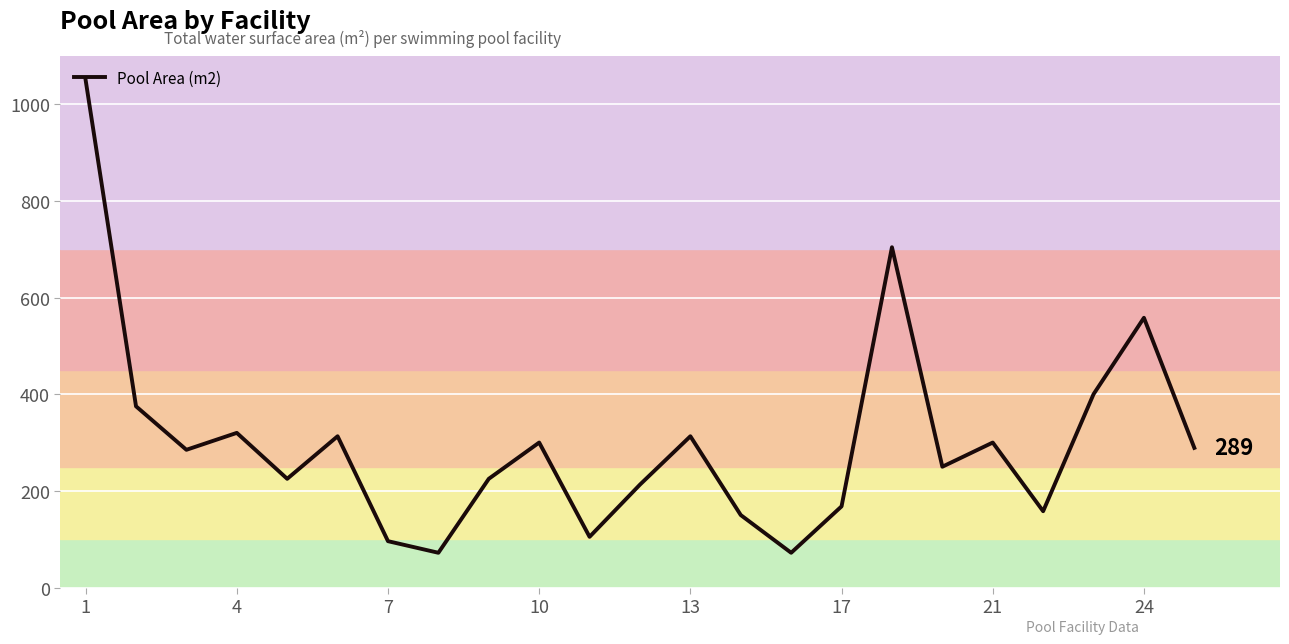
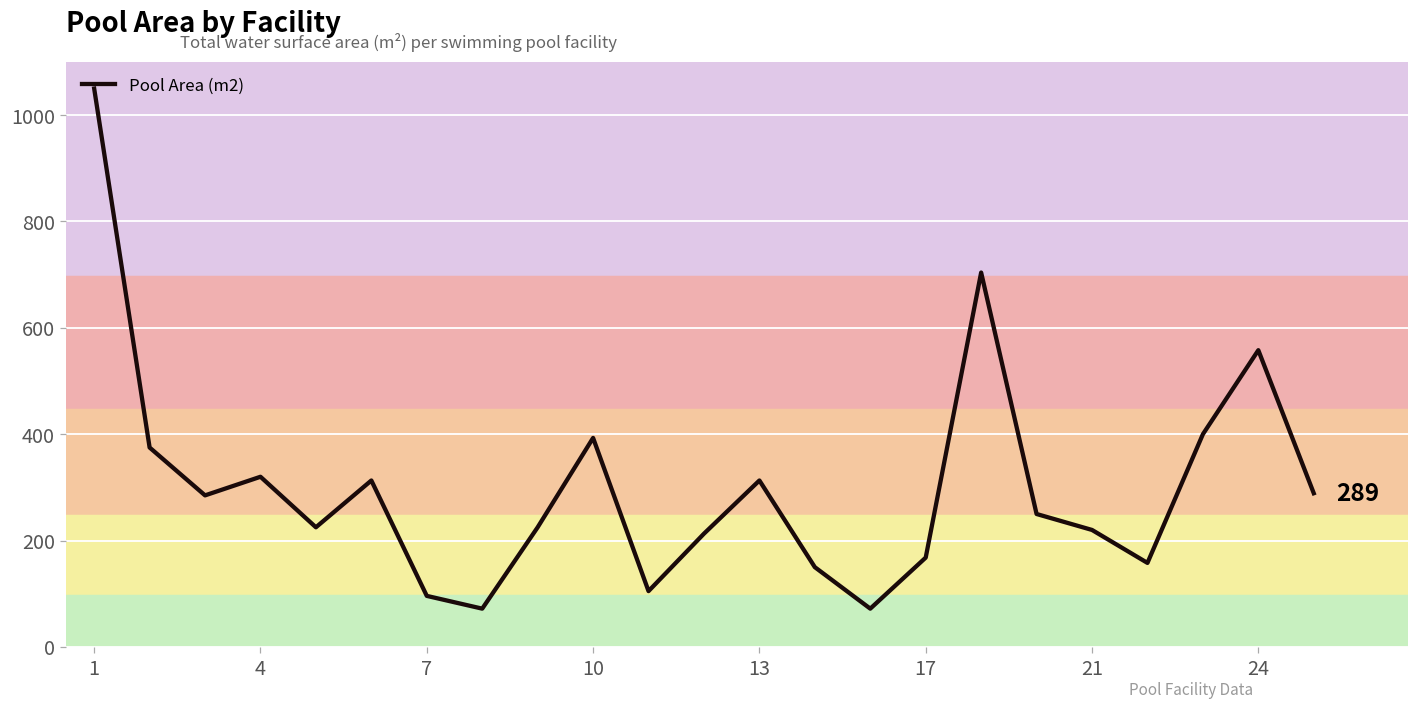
10: 300 -> 390
21: 300 -> 220
